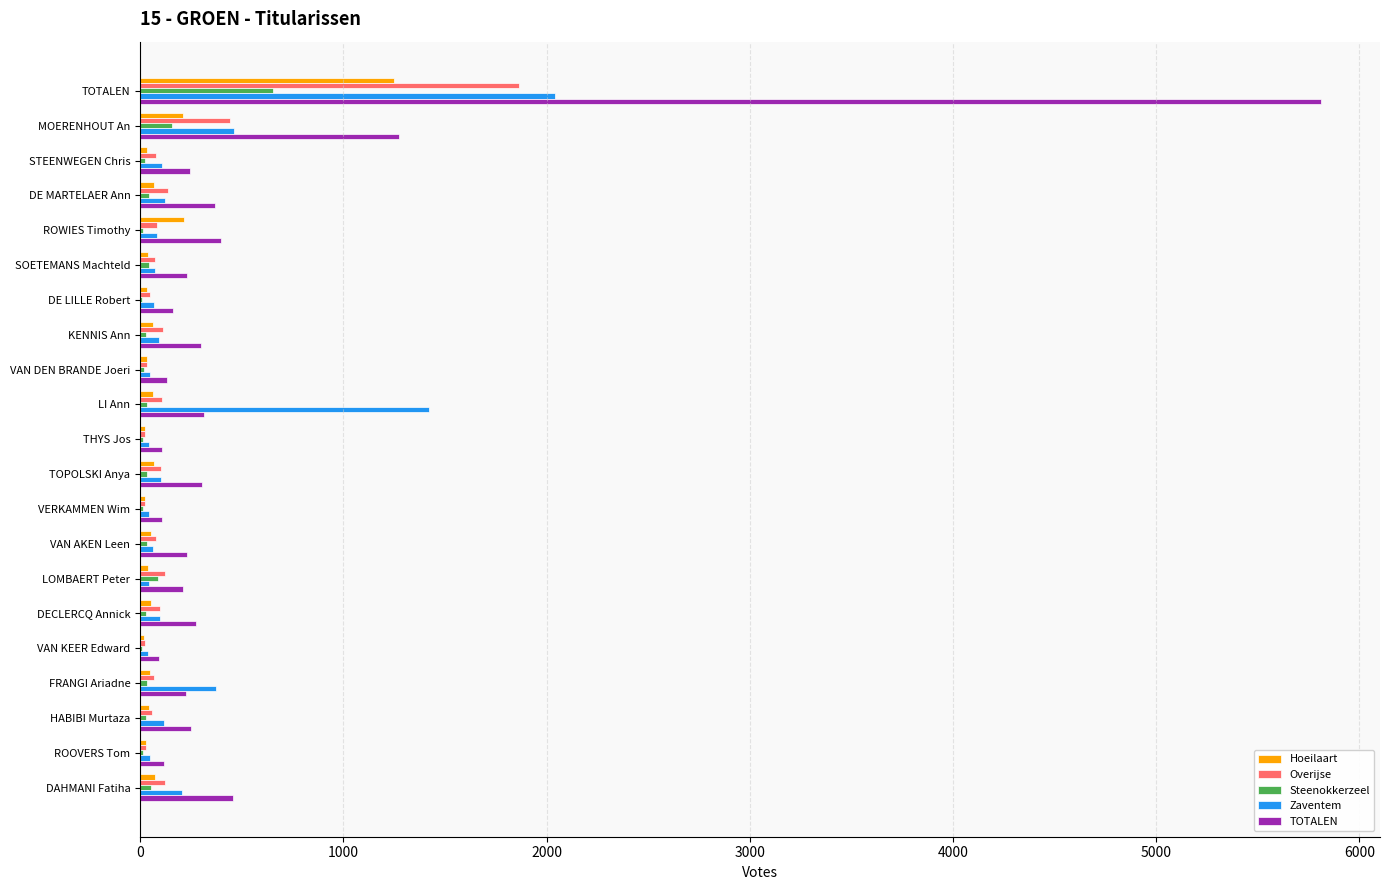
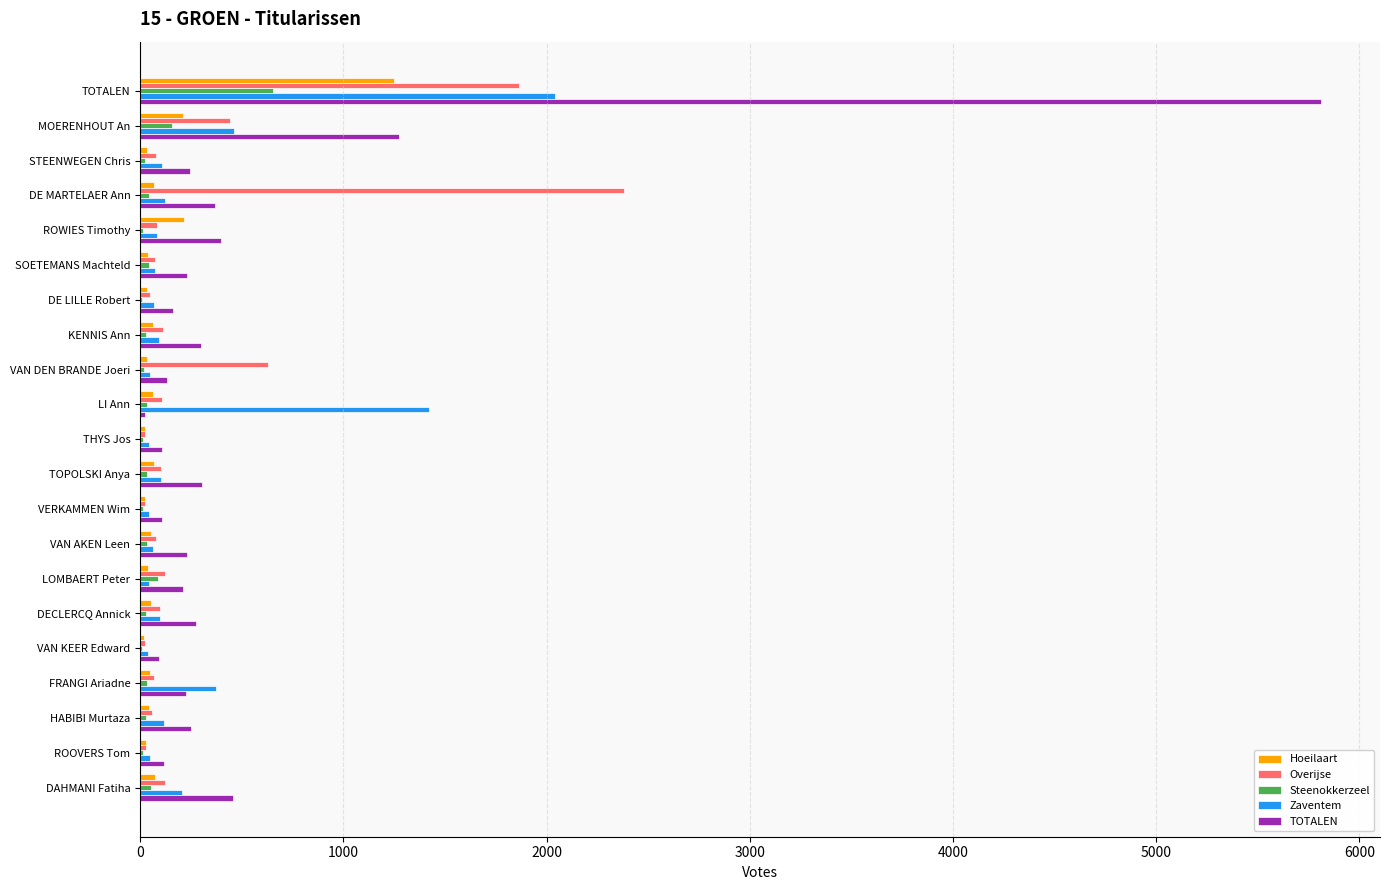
Overijse, DE MARTELAER Ann: 140 -> 2380
Overijse, VAN DEN BRANDE Joeri: 30 -> 630
TOTALEN, LI Ann: 320 -> 30
